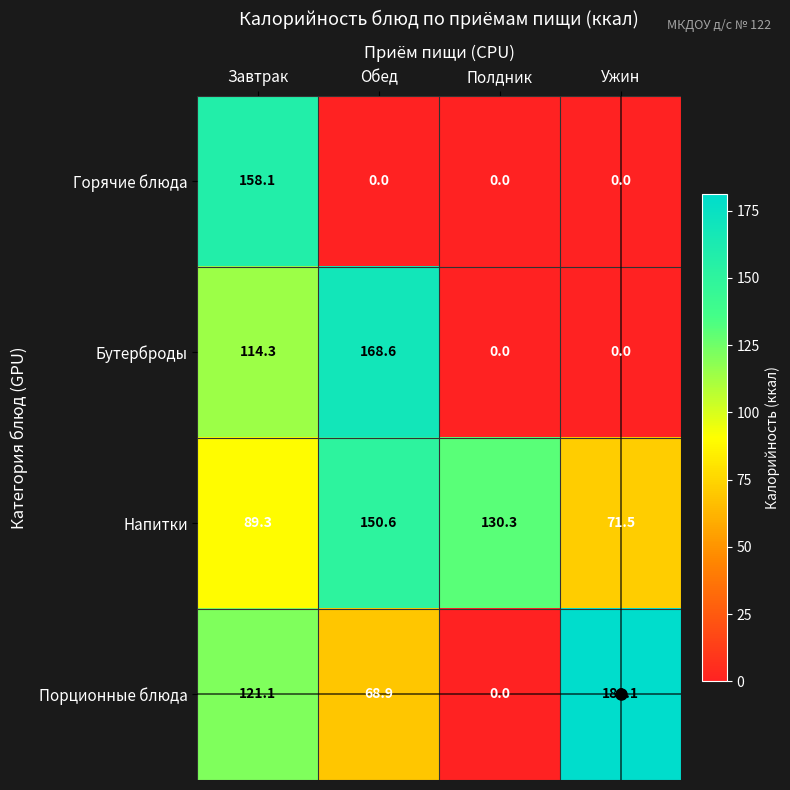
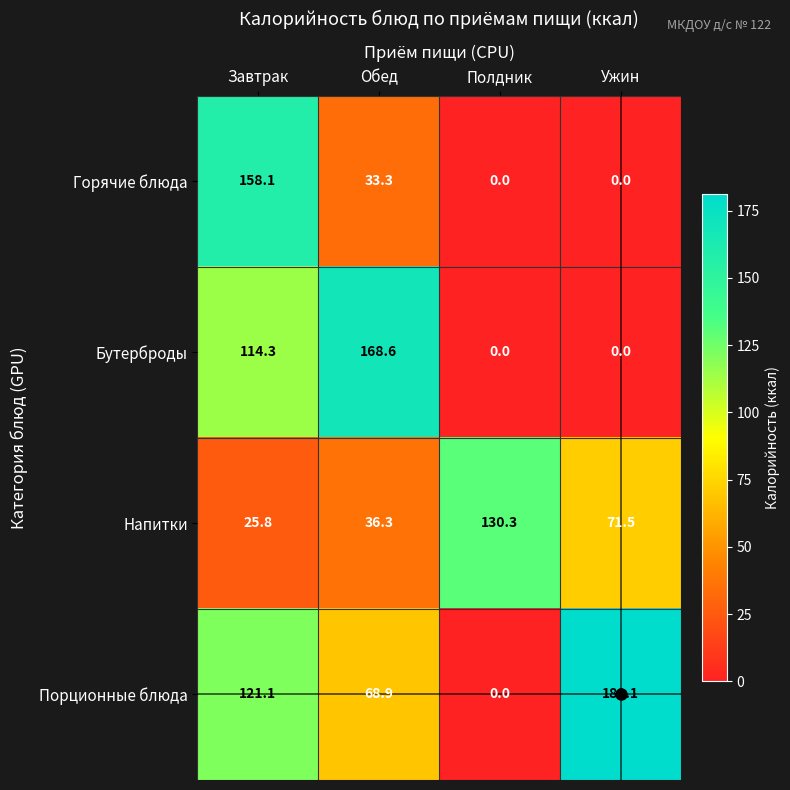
Горячие блюда, Обед: 0.0 -> 33.3
Напитки, Завтрак: 89.3 -> 25.8
Напитки, Обед: 150.6 -> 36.3
